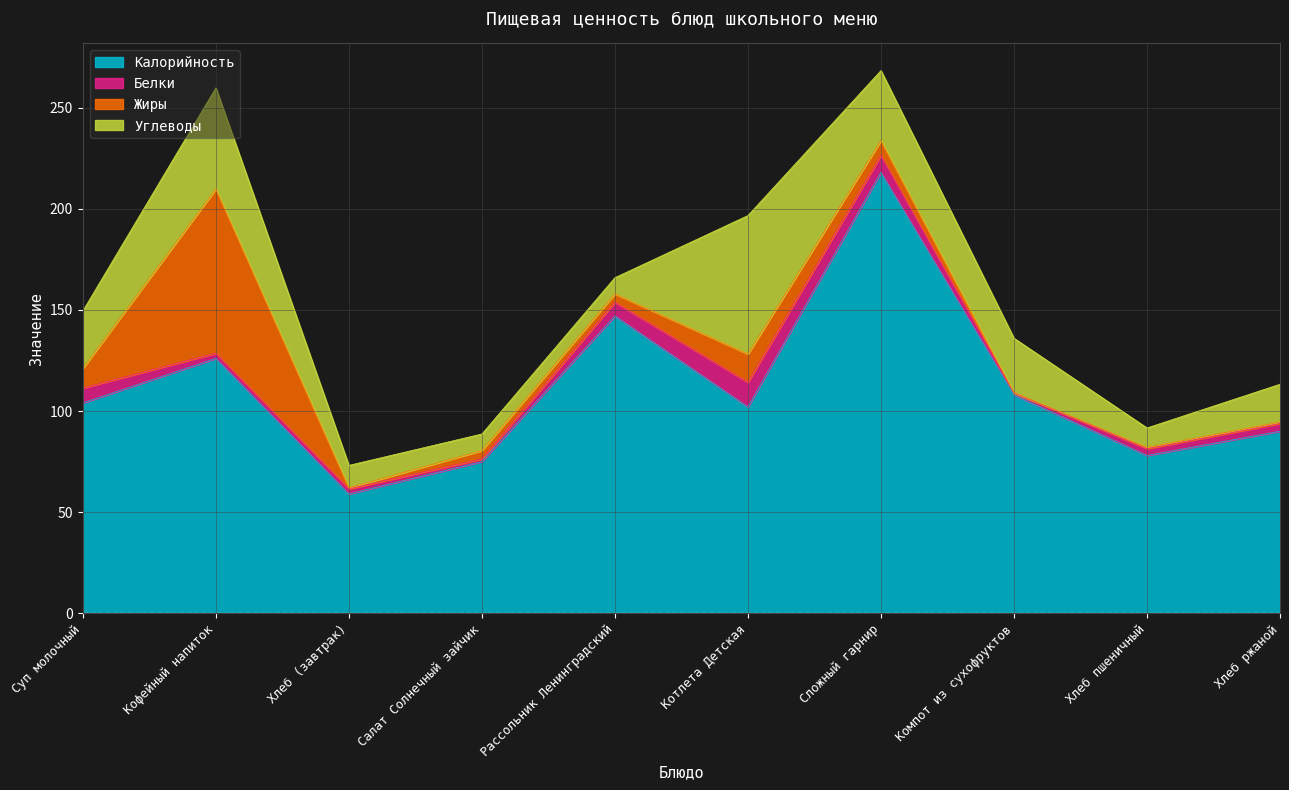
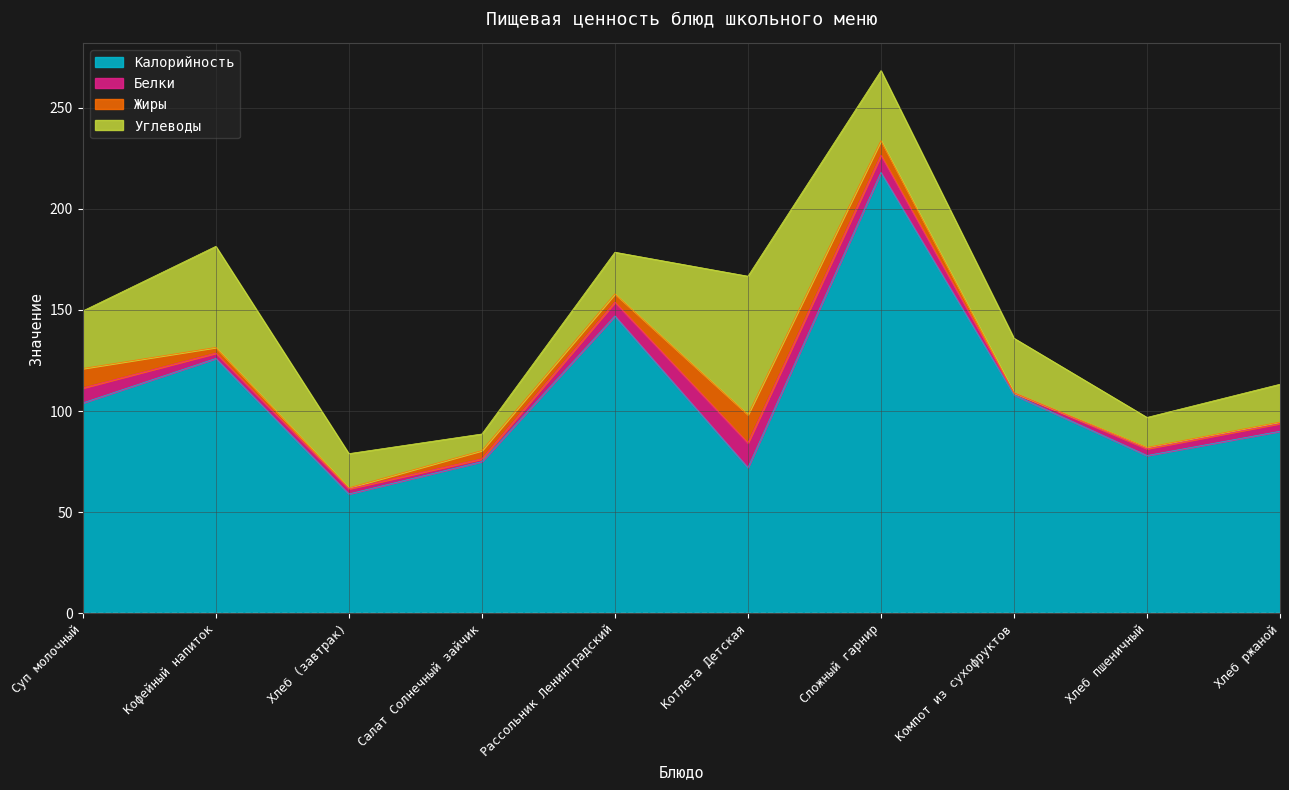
Жиры, Кофейный напиток: 81 -> 3
Углеводы, Хлеб (завтрак): 11 -> 17
Углеводы, Рассольник Ленинградский: 8 -> 21
Калорийность, Котлета Детская: 102 -> 72
Углеводы, Хлеб пшеничный: 10 -> 15
